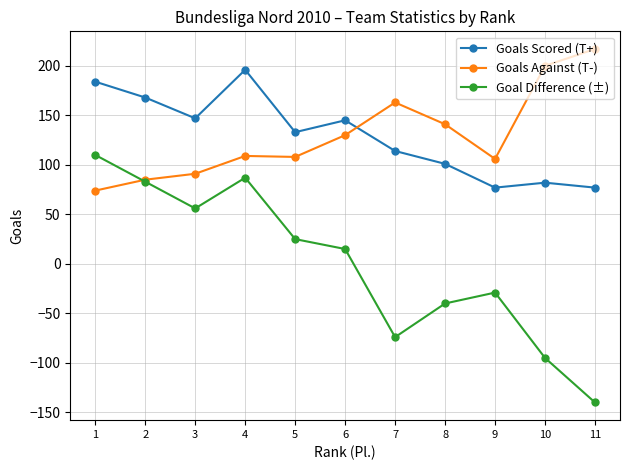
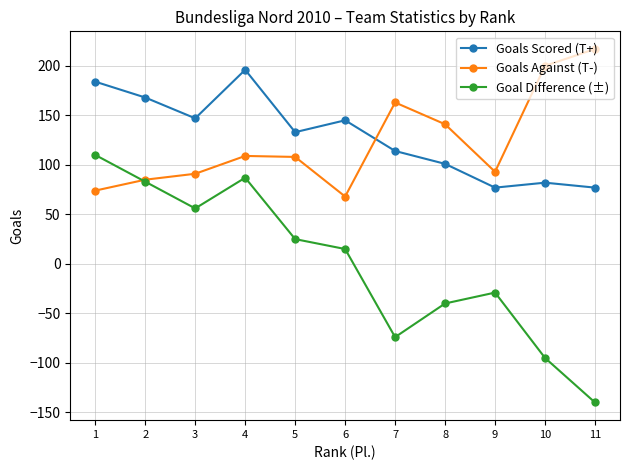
Goals Against (T-), 6: 130 -> 70
Goals Against (T-), 9: 110 -> 90
